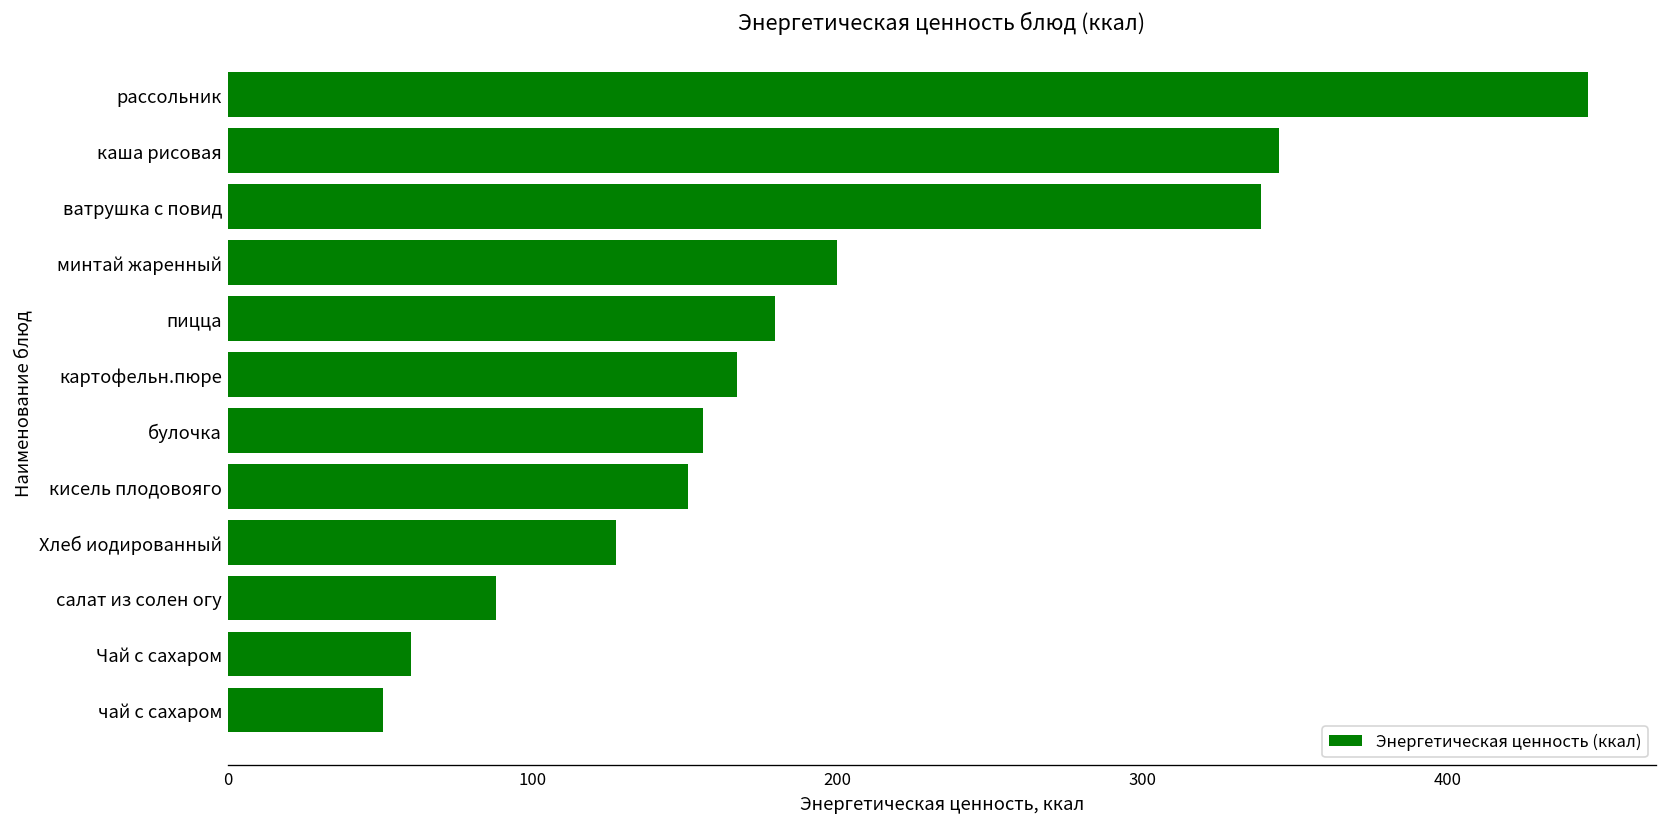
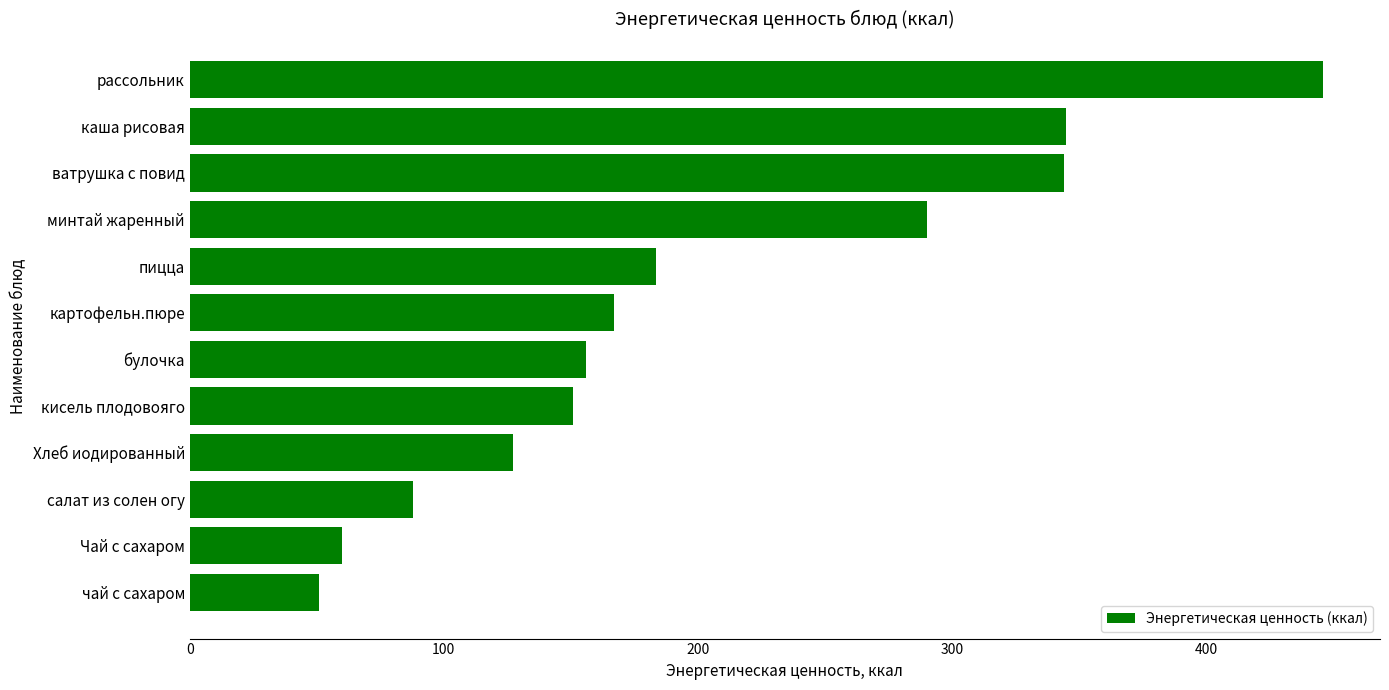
ватрушка с повид: 339 -> 344
минтай жаренный: 200 -> 290
пицца: 180 -> 183
